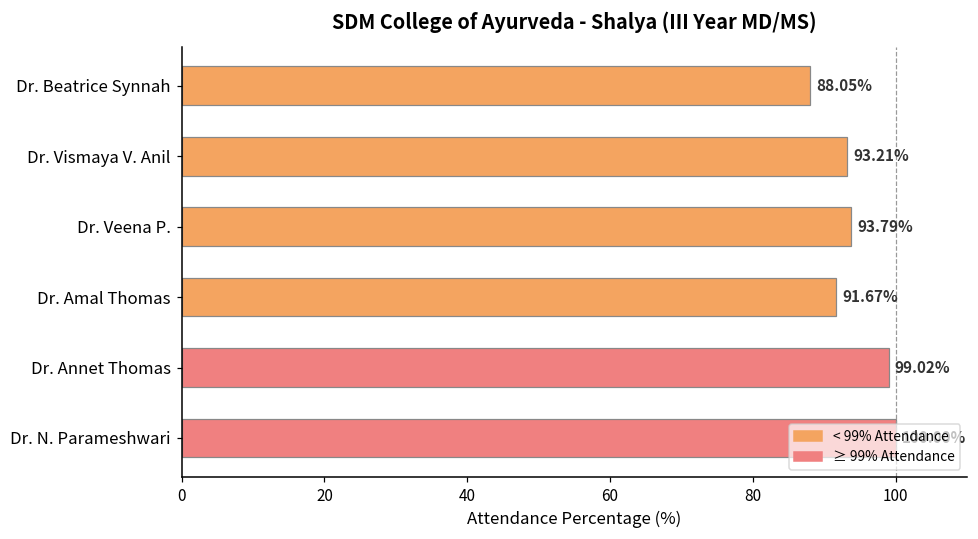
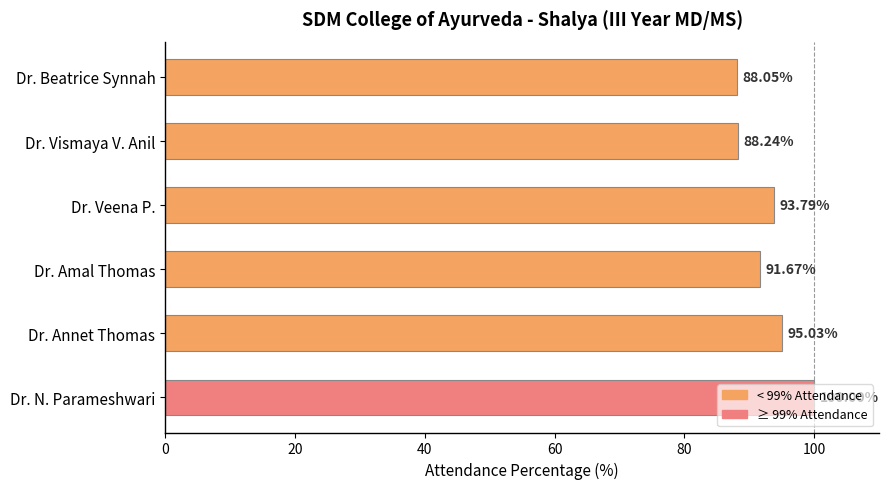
Dr. Vismaya V. Anil: 93.21% -> 88.24%
Dr. Annet Thomas: 99.02% -> 95.03%
